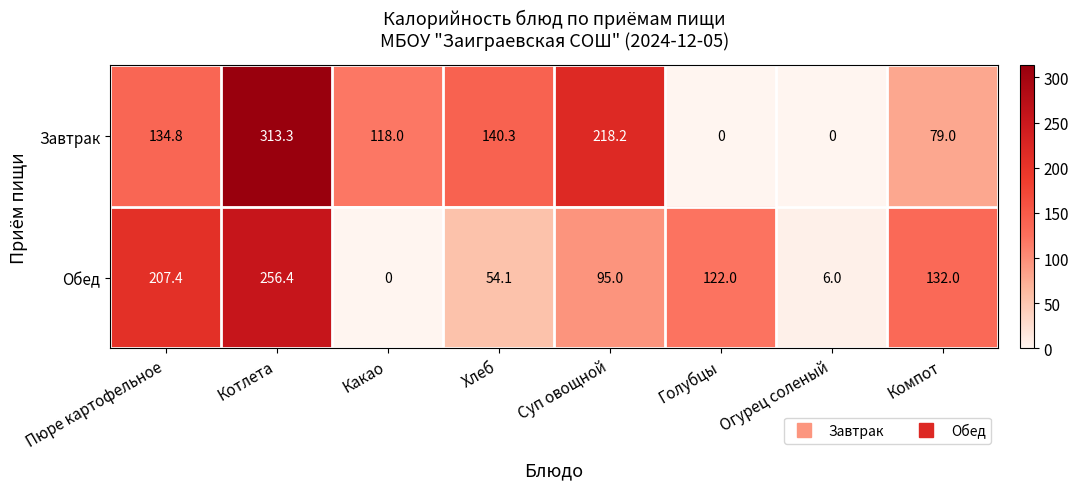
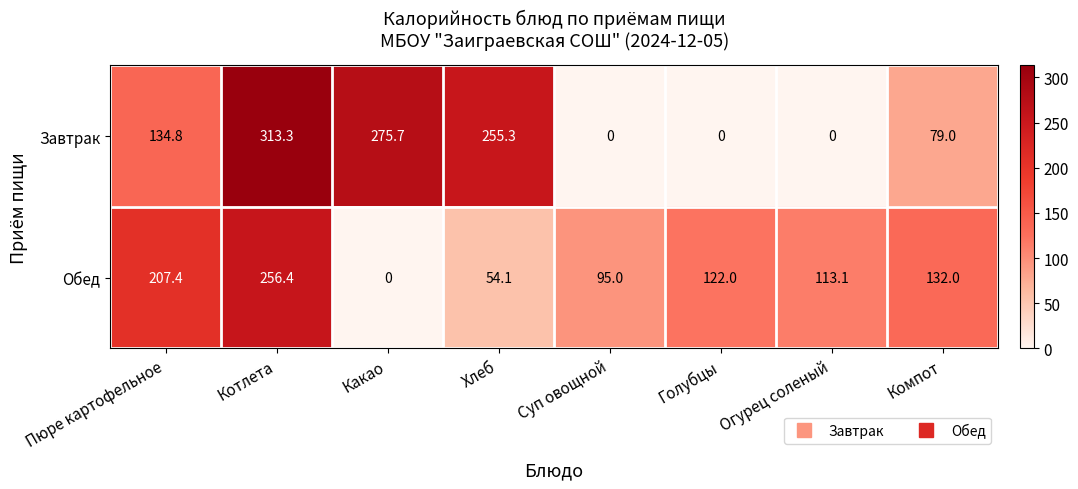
Завтрак, Какао: 118.0 -> 275.7
Завтрак, Хлеб: 140.3 -> 255.3
Завтрак, Суп овощной: 218.2 -> 0
Обед, Огурец соленый: 6.0 -> 113.1
